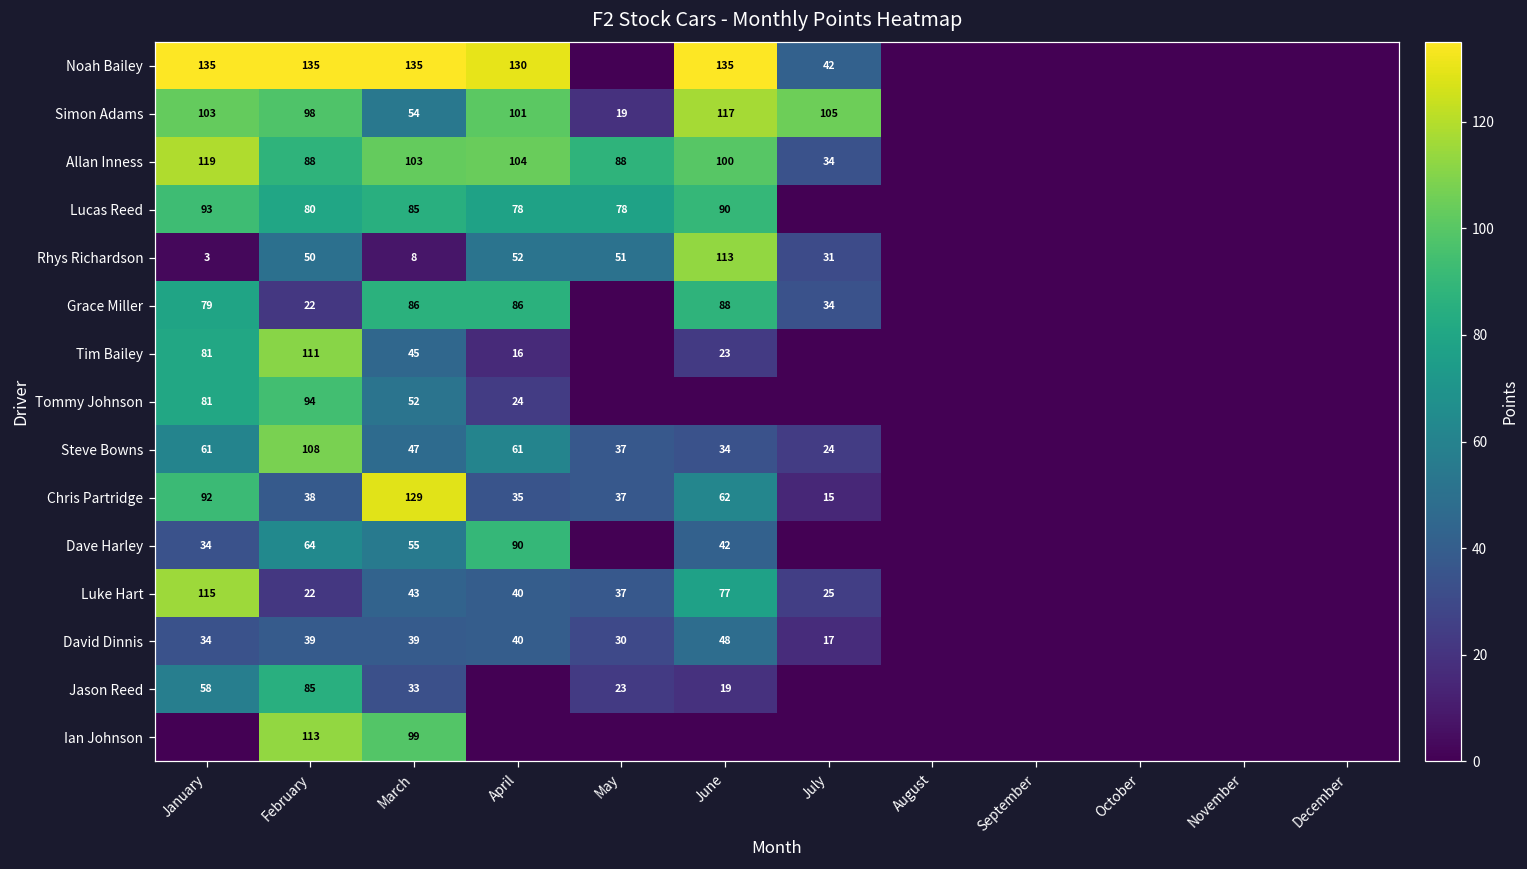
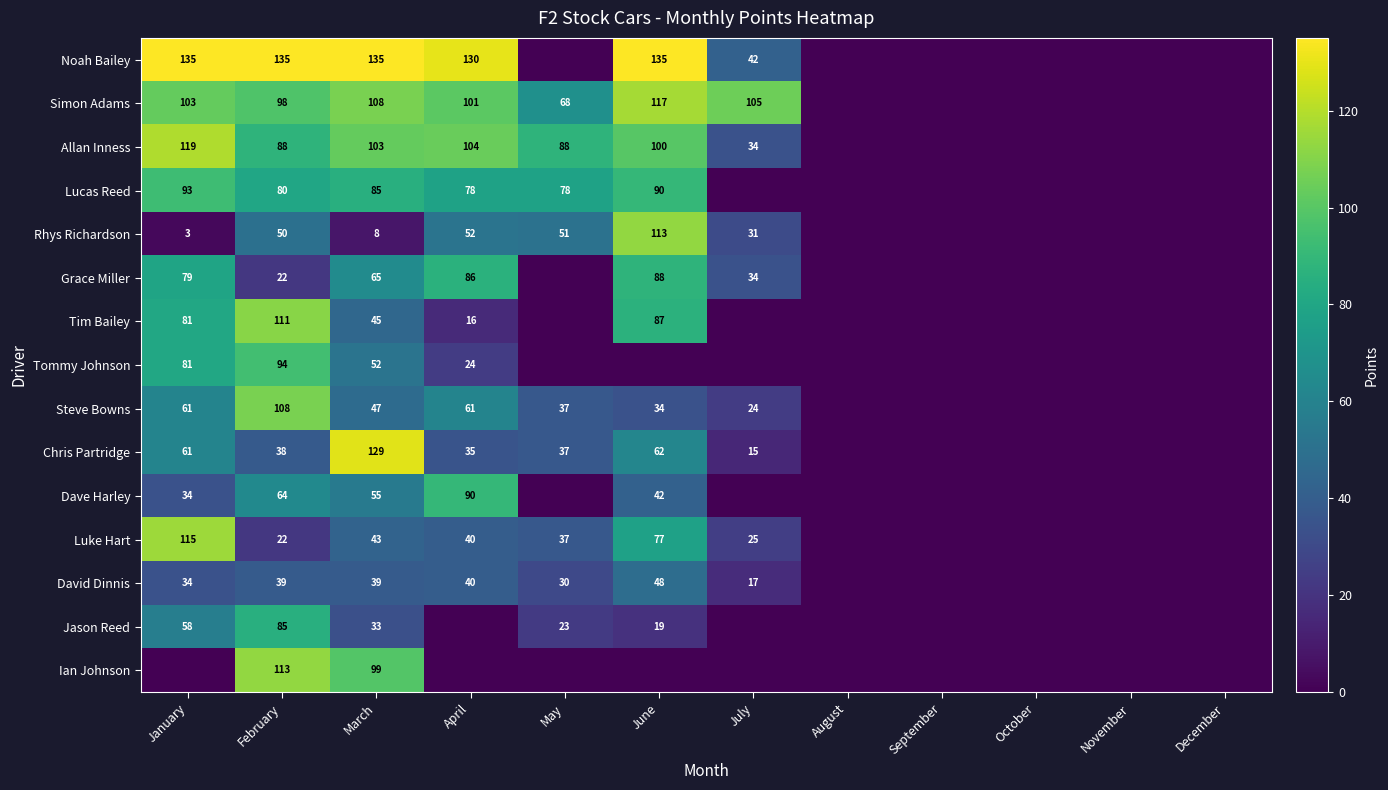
Simon Adams, March: 54 -> 108
Simon Adams, May: 19 -> 68
Grace Miller, March: 86 -> 65
Tim Bailey, June: 23 -> 87
Chris Partridge, January: 92 -> 61
